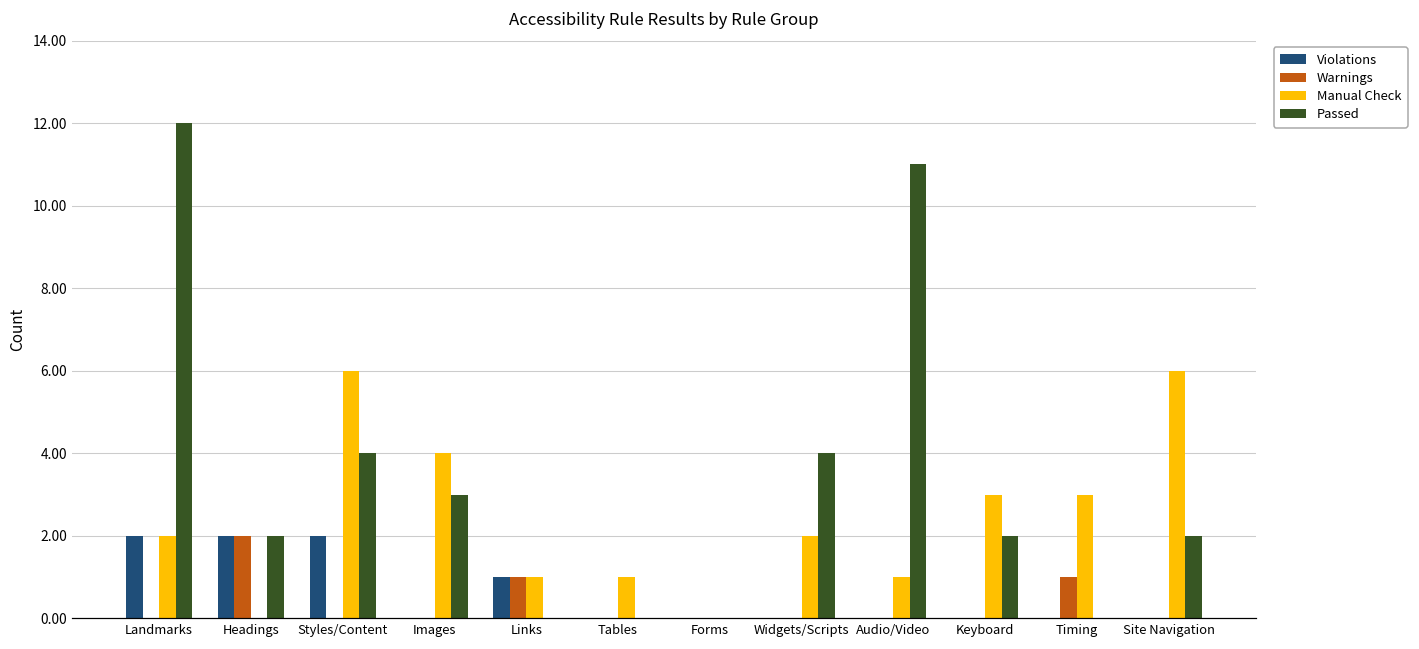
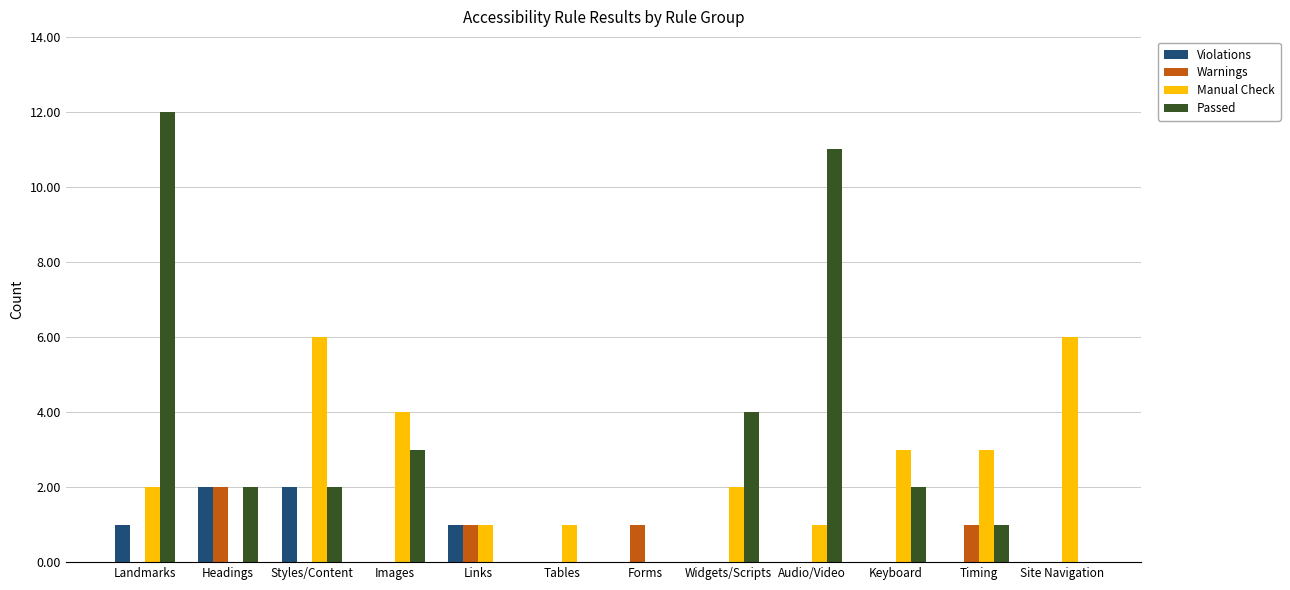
Violations, Landmarks: 2 -> 1
Passed, Styles/Content: 4 -> 2
Warnings, Forms: 0 -> 1
Passed, Timing: 0 -> 1
Passed, Site Navigation: 2 -> 0
